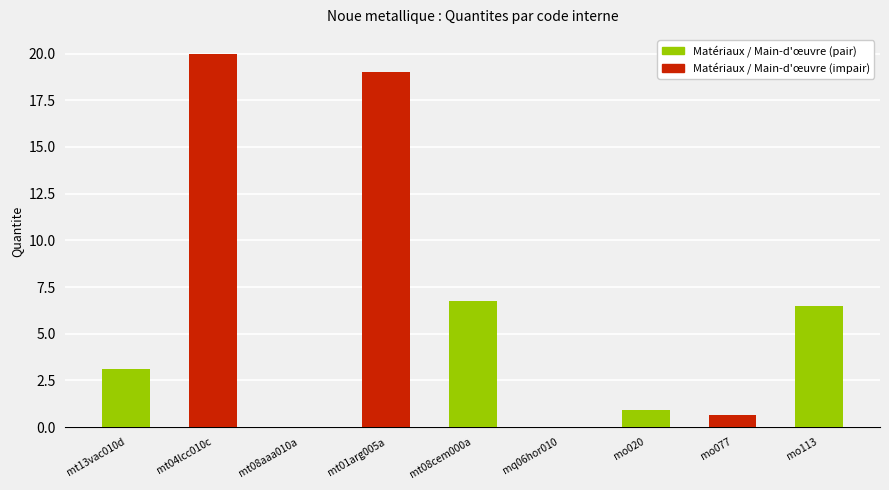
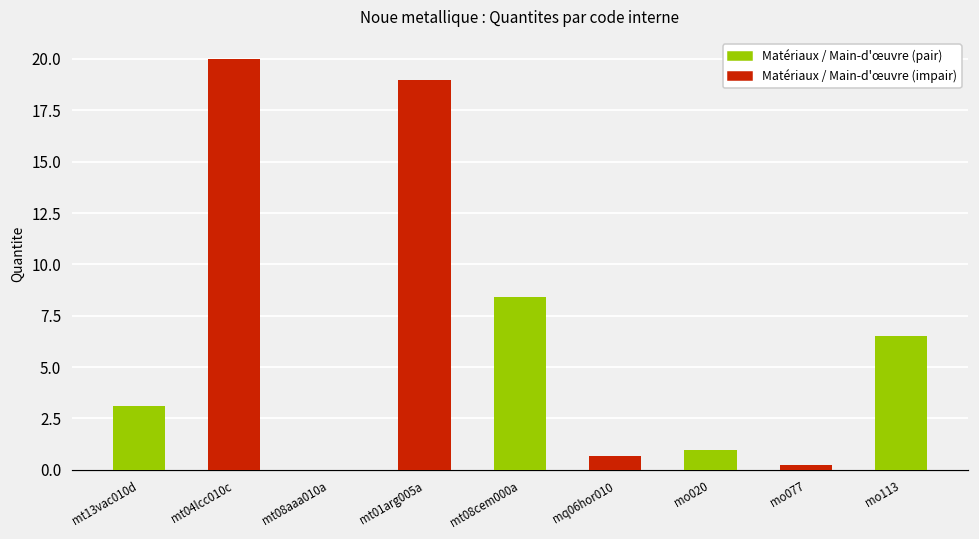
mt08cem000a: 6.8 -> 8.4
mq06hor010: 0.0 -> 0.7
mo077: 0.7 -> 0.2
